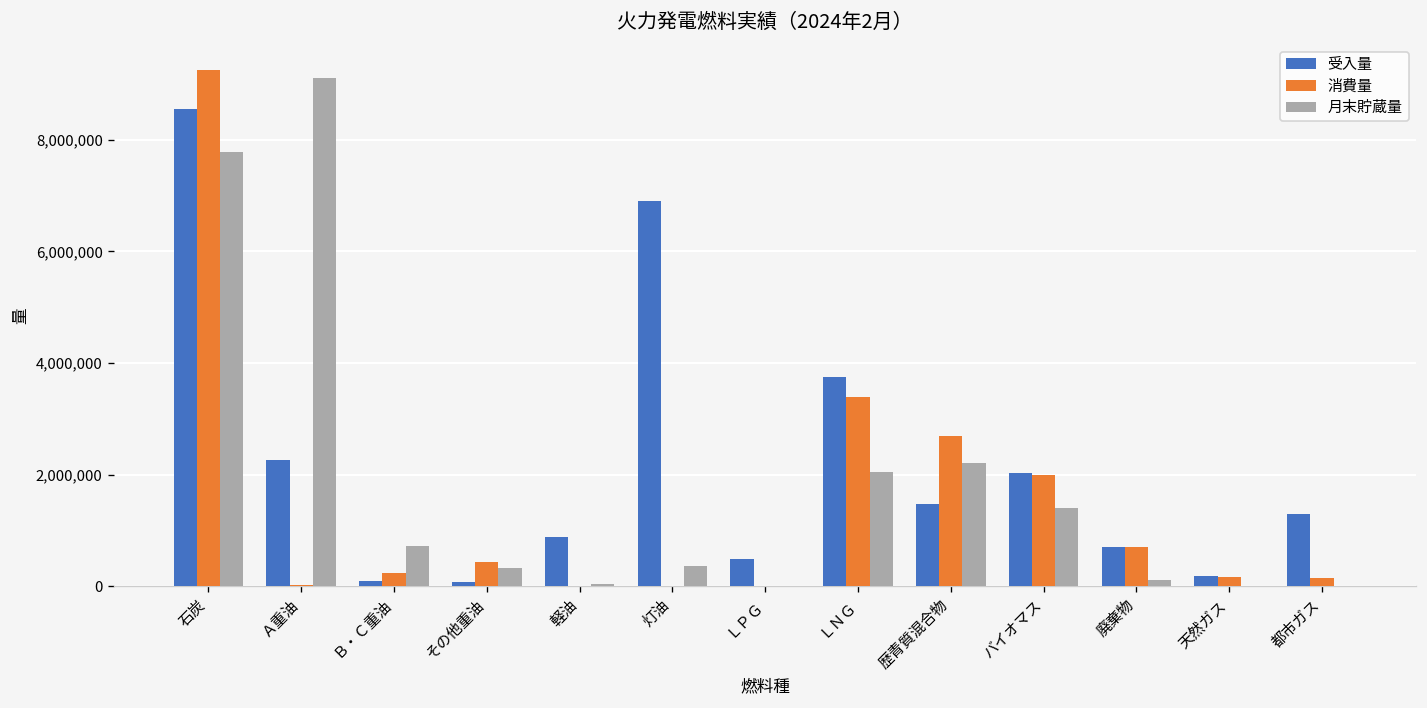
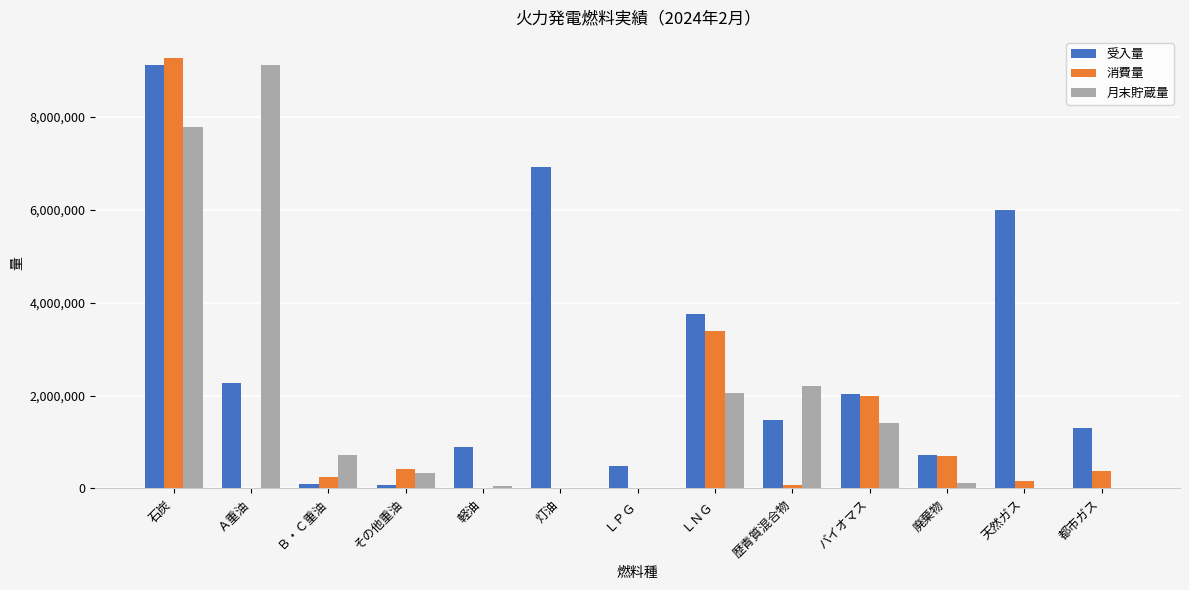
受入量, 石炭: 8,500,000 -> 9,100,000
月末貯蔵量, 灯油: 400,000 -> 0
消費量, 歴青質混合物: 2,700,000 -> 100,000
受入量, 天然ガス: 200,000 -> 6,000,000
消費量, 都市ガス: 100,000 -> 400,000
